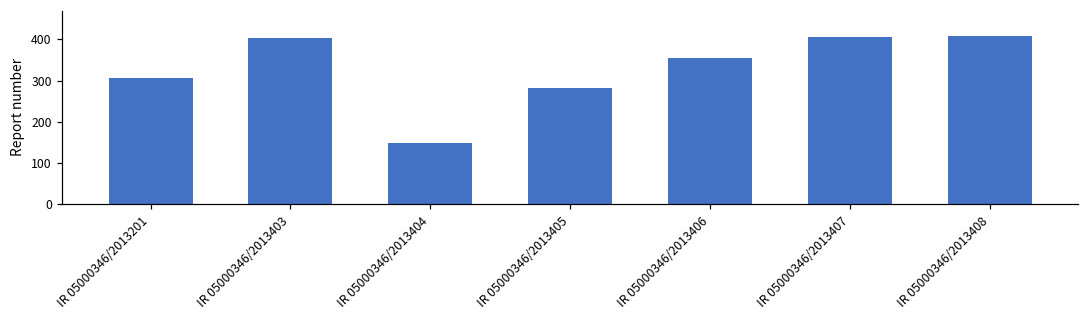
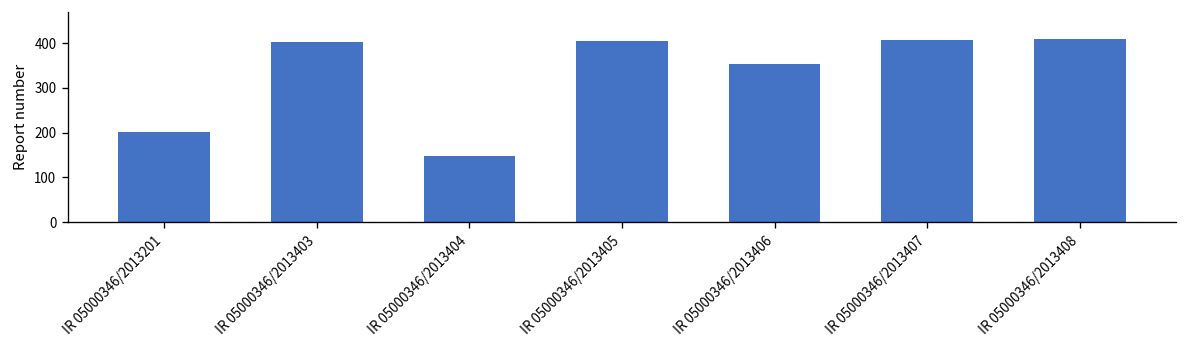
IR 05000346/2013201: 310 -> 200
IR 05000346/2013405: 280 -> 410
